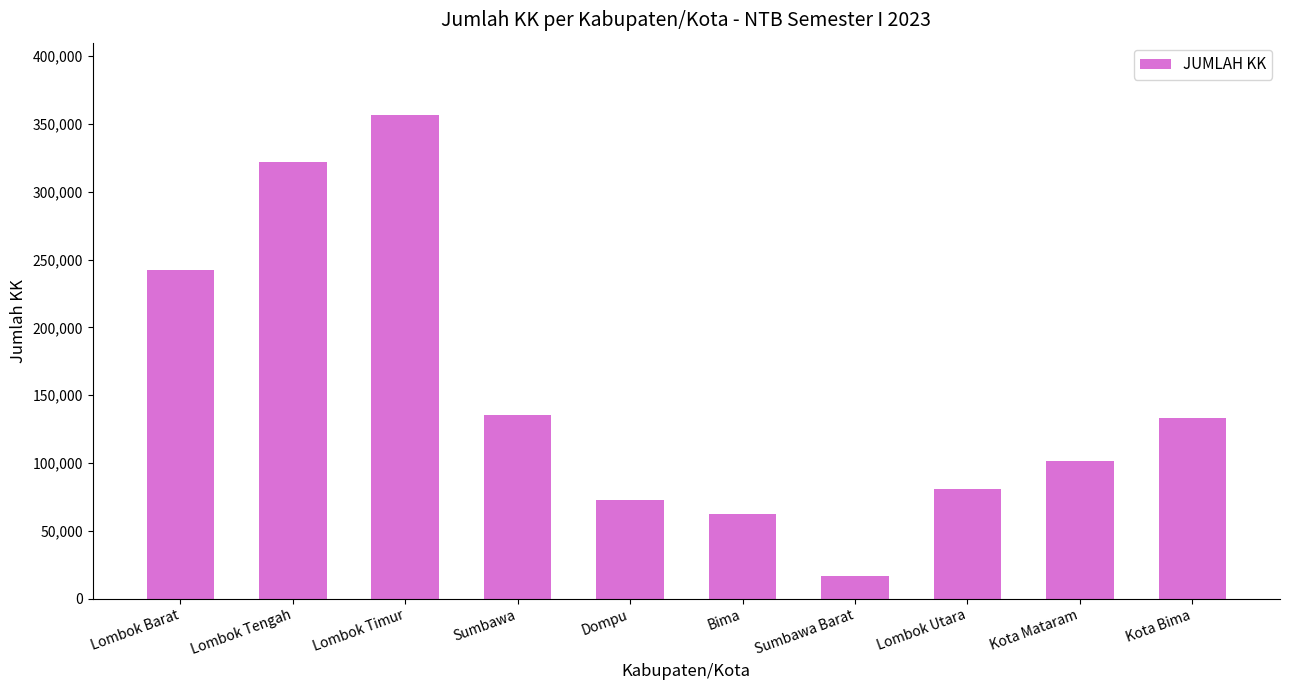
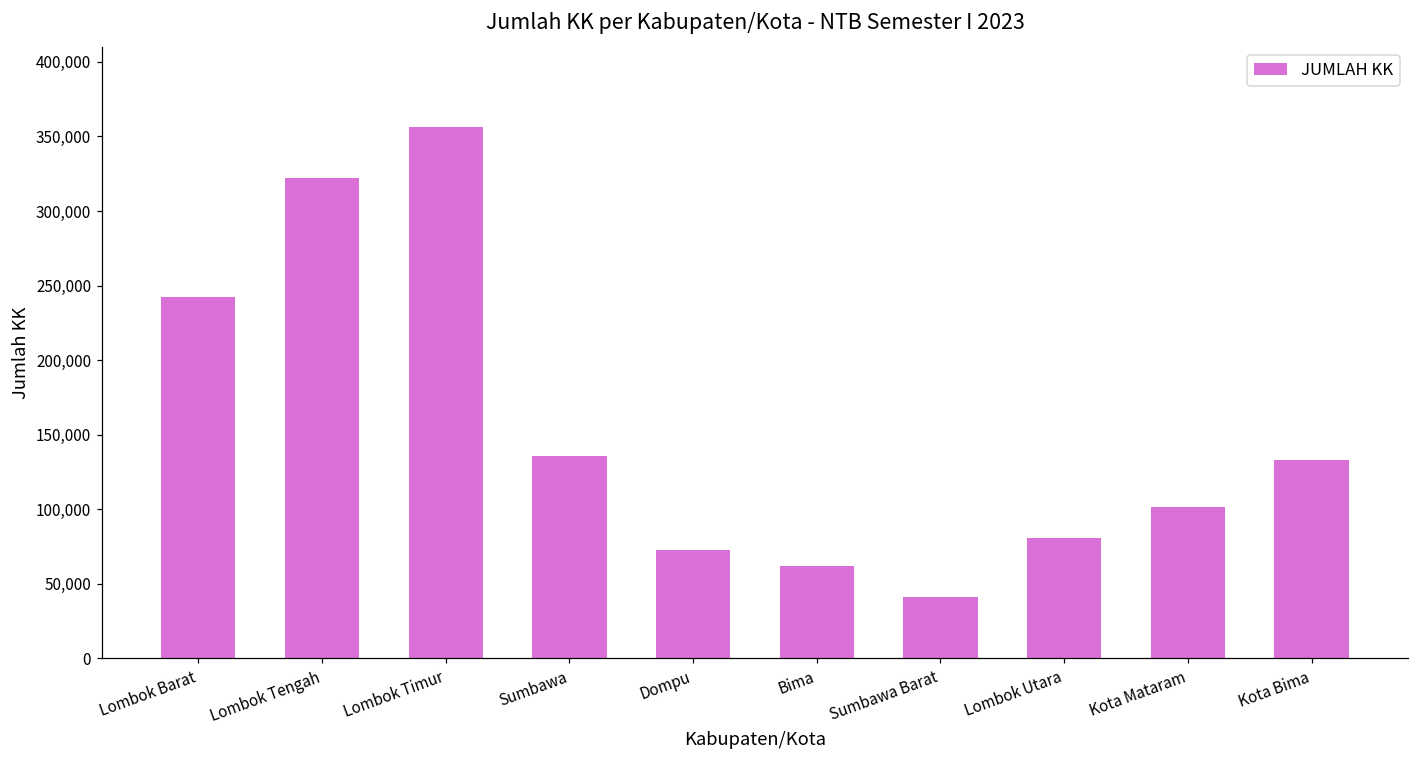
Sumbawa Barat: 17,000 -> 41,000
